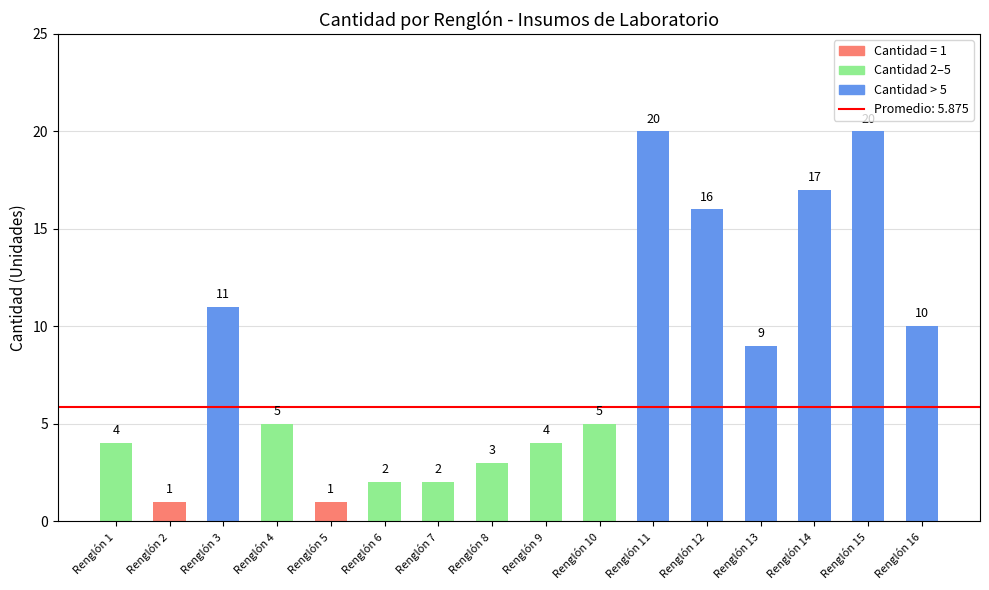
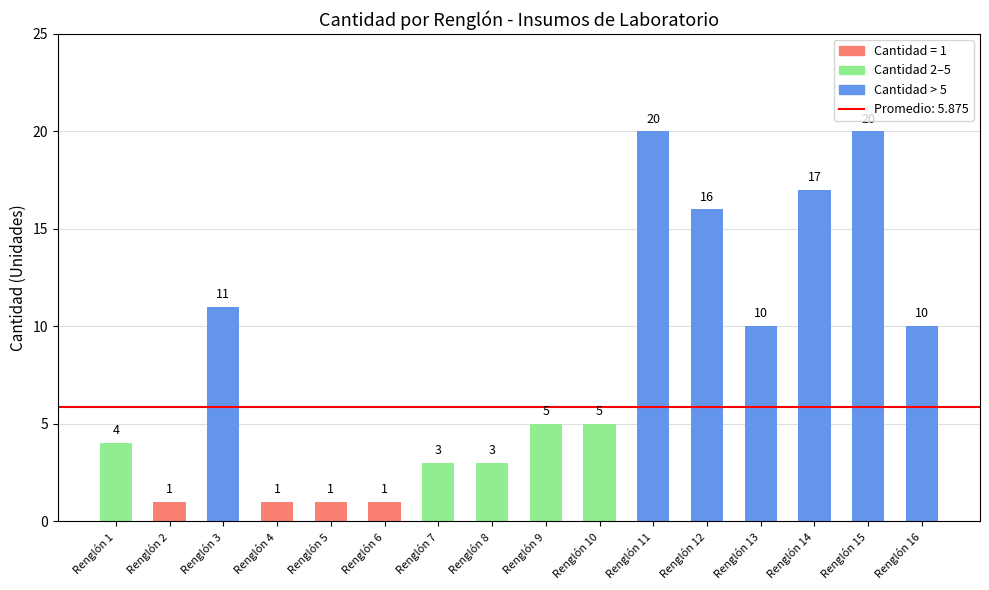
Renglón 4: 5 -> 1
Renglón 6: 2 -> 1
Renglón 7: 2 -> 3
Renglón 9: 4 -> 5
Renglón 13: 9 -> 10
